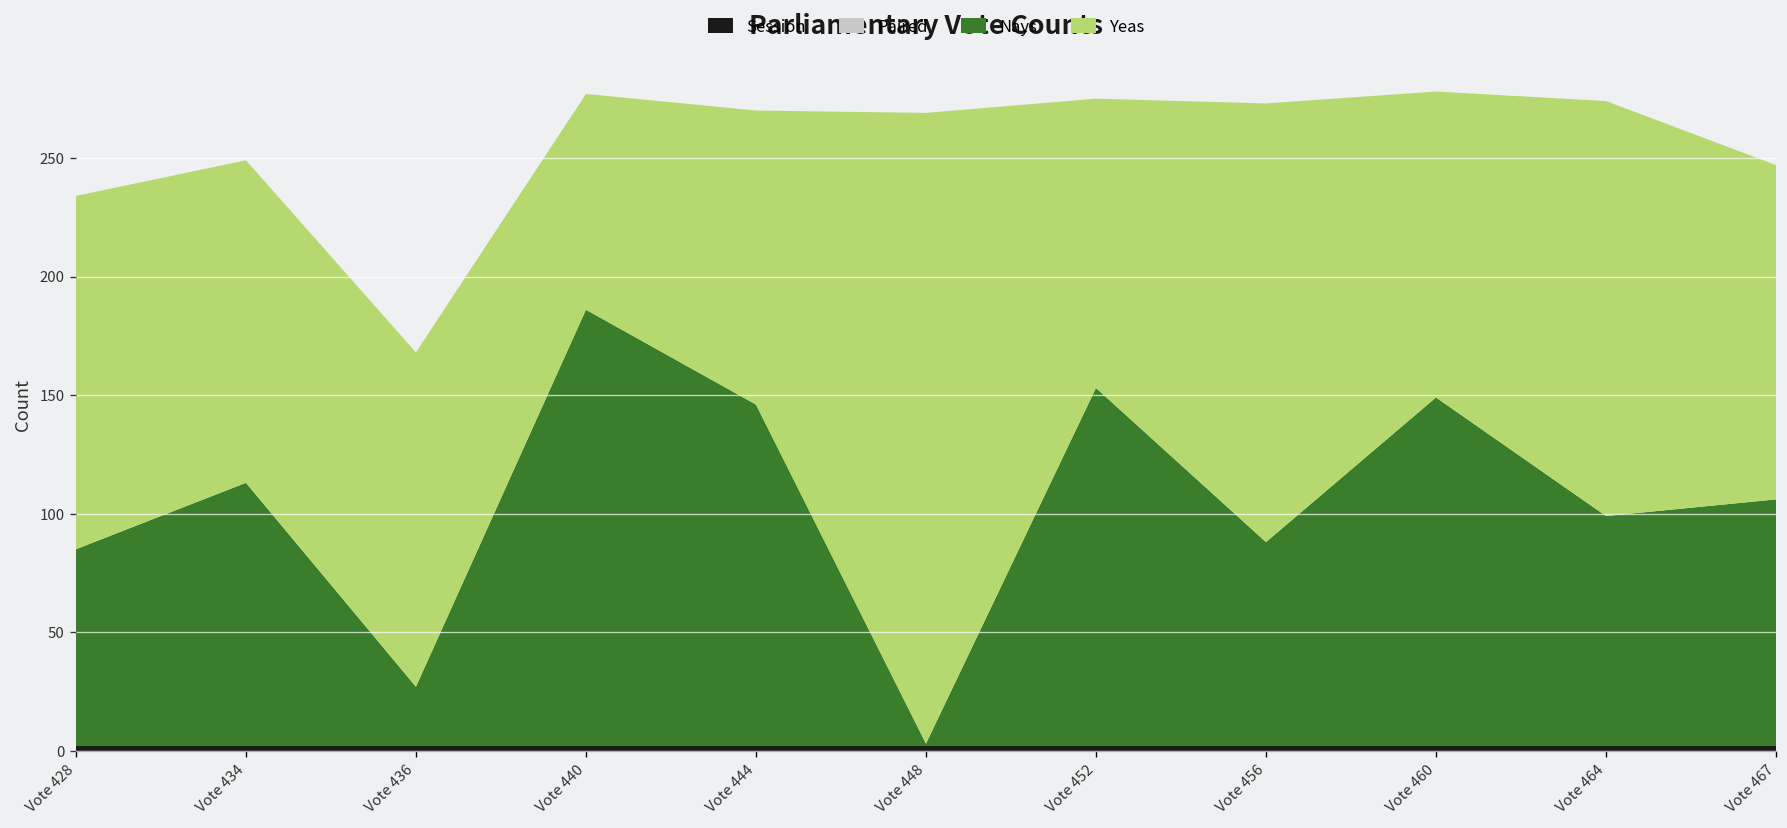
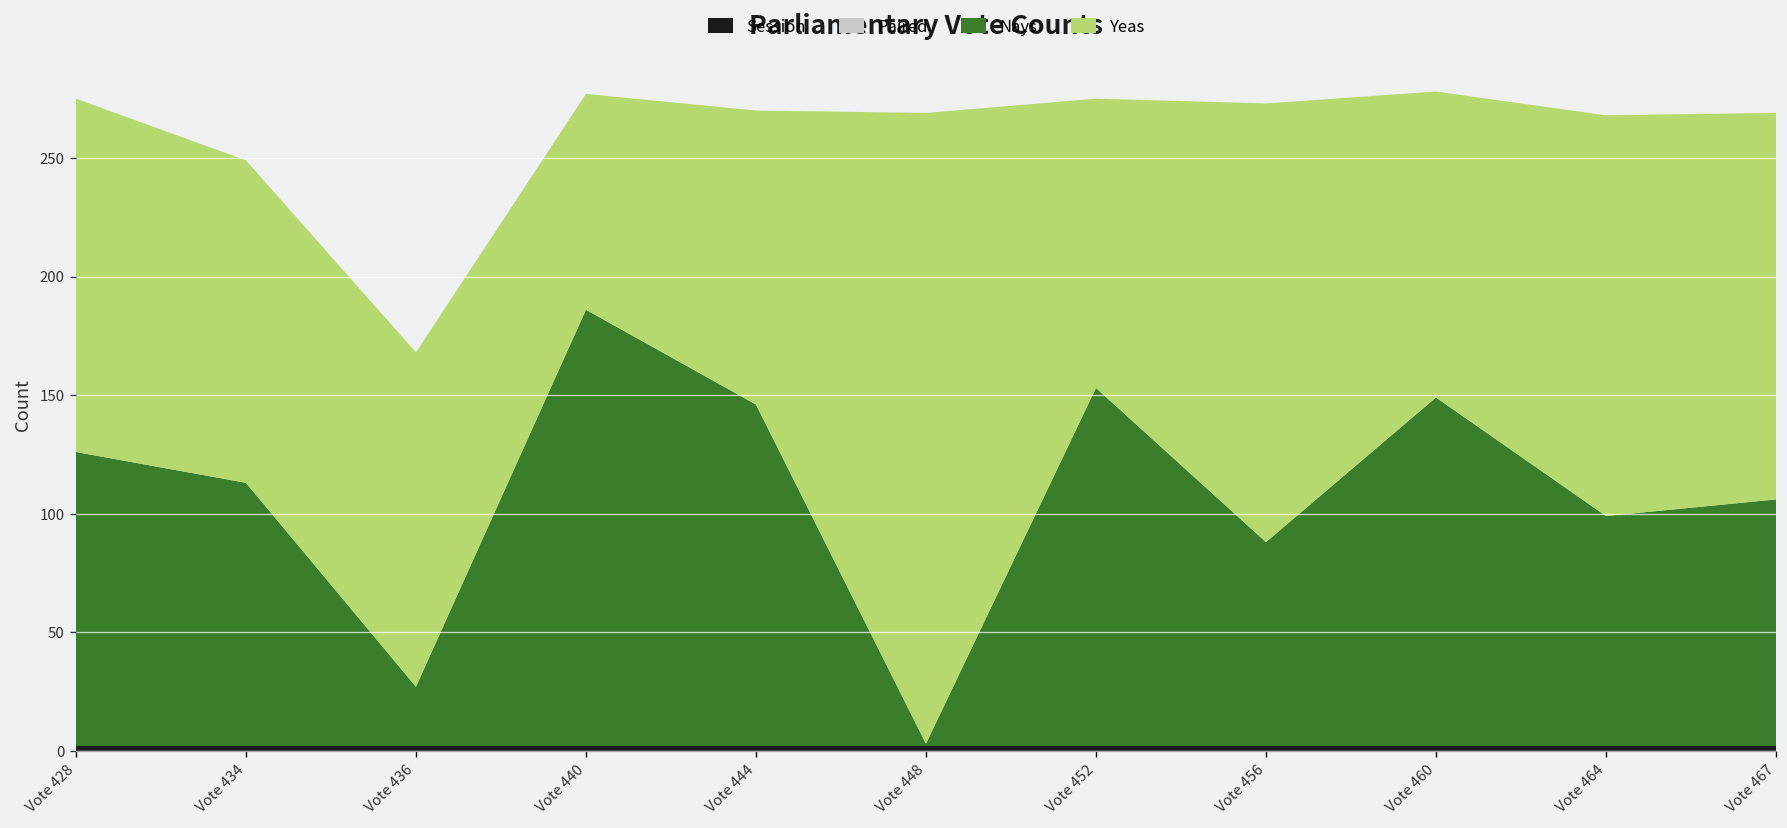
Nays, Vote 428: 83 -> 124
Yeas, Vote 464: 175 -> 169
Yeas, Vote 467: 141 -> 163
